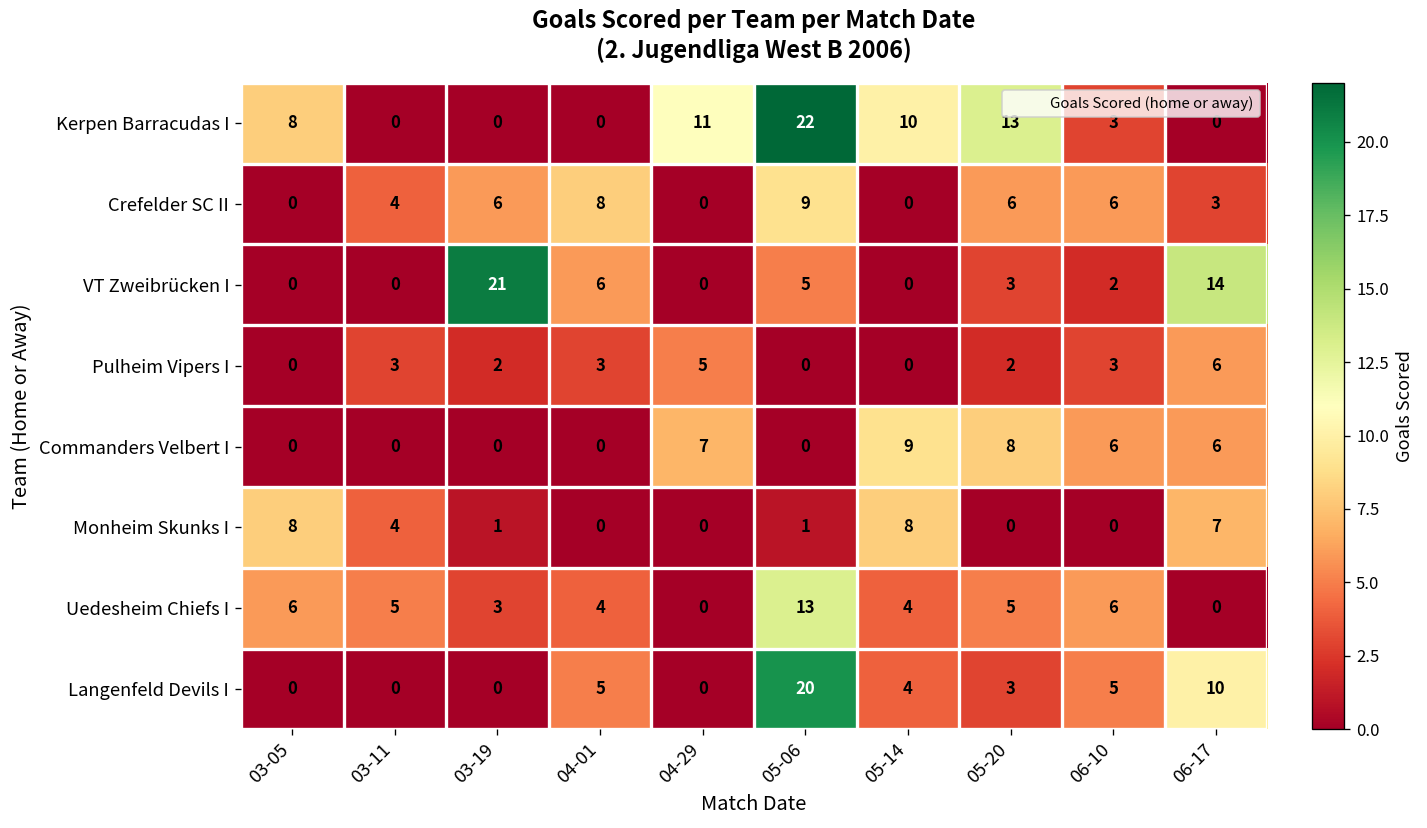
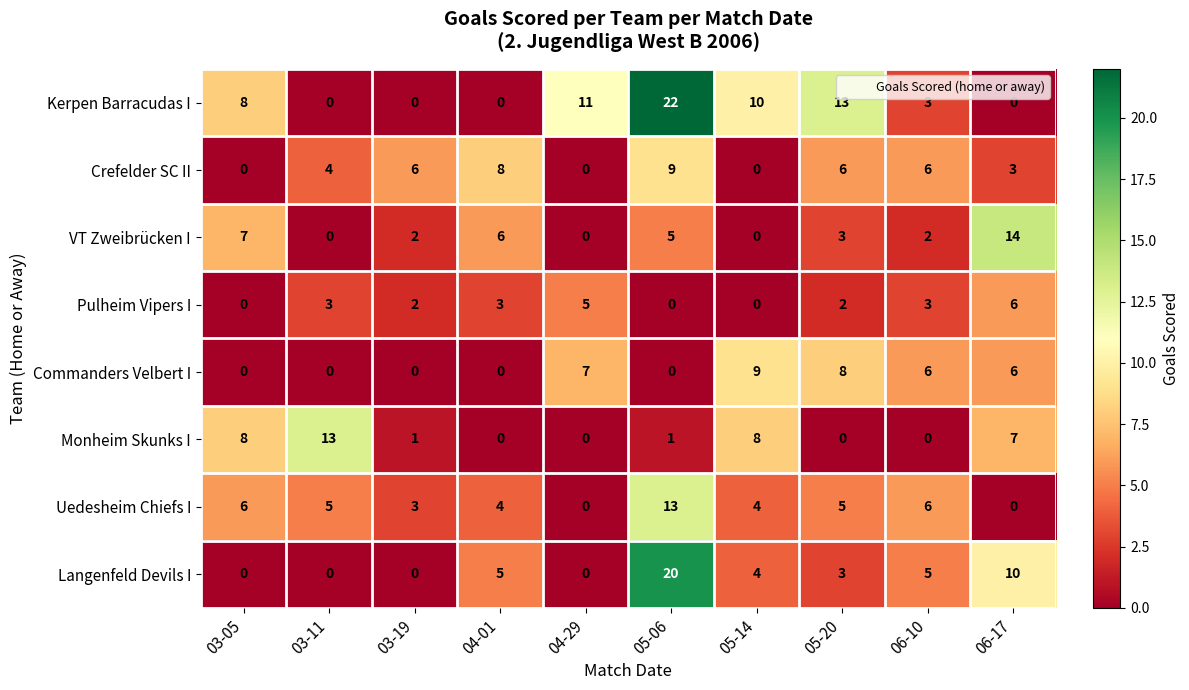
VT Zweibrücken I, 03-05: 0 -> 7
VT Zweibrücken I, 03-19: 21 -> 2
Monheim Skunks I, 03-11: 4 -> 13
